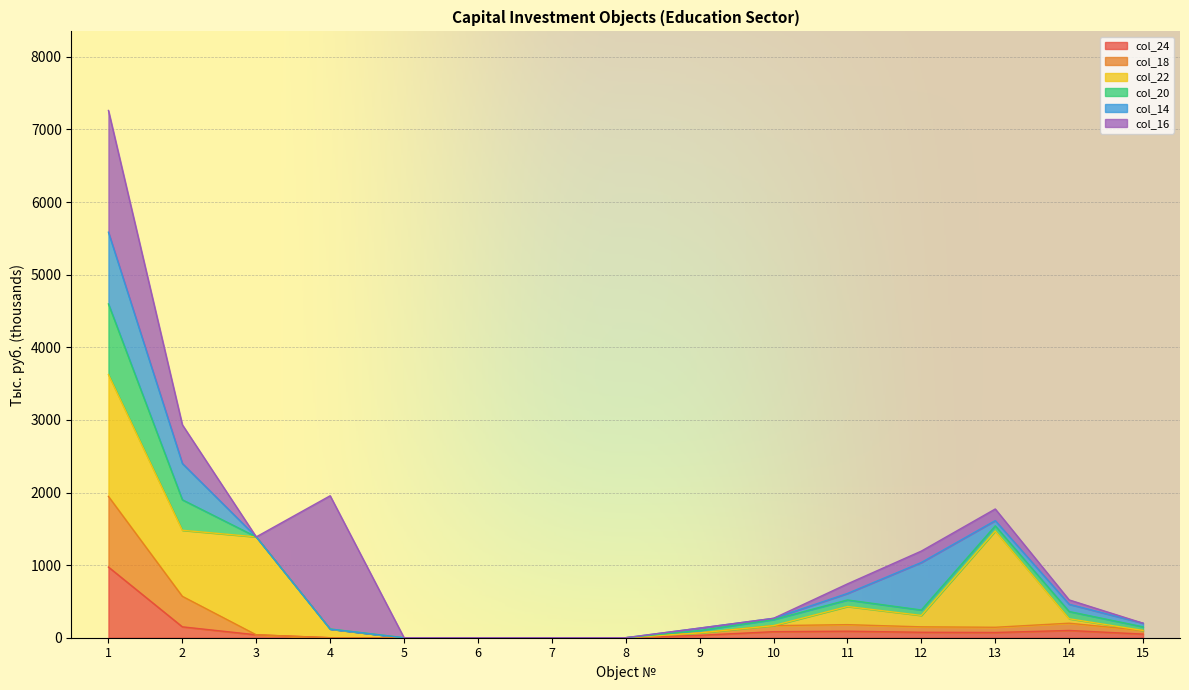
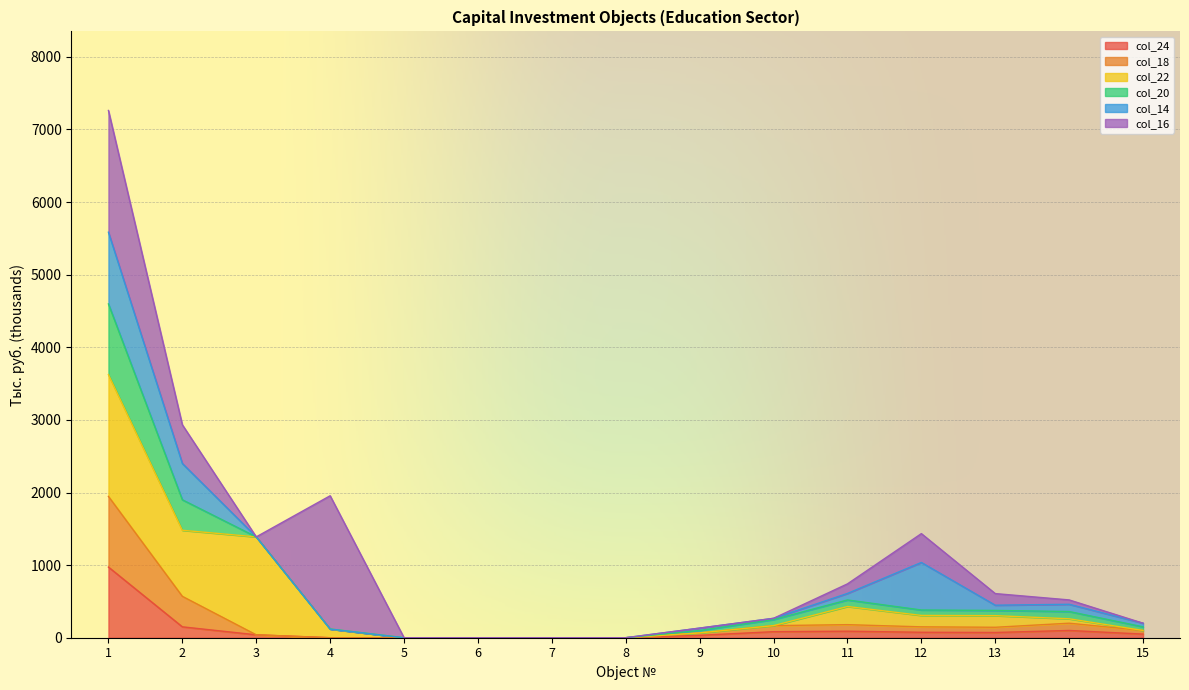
col_16, 12: 200 -> 400
col_22, 13: 1300 -> 200
